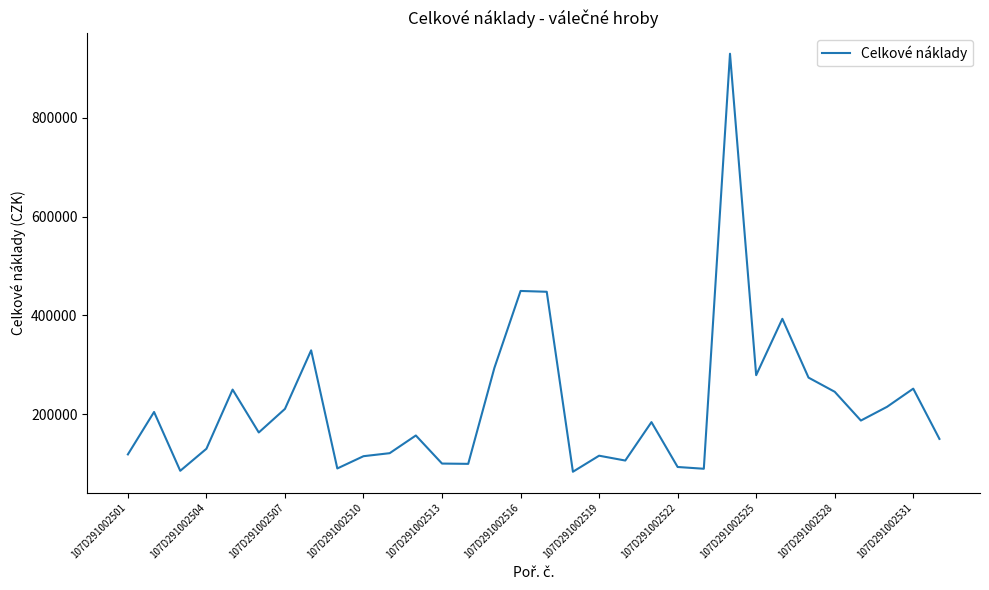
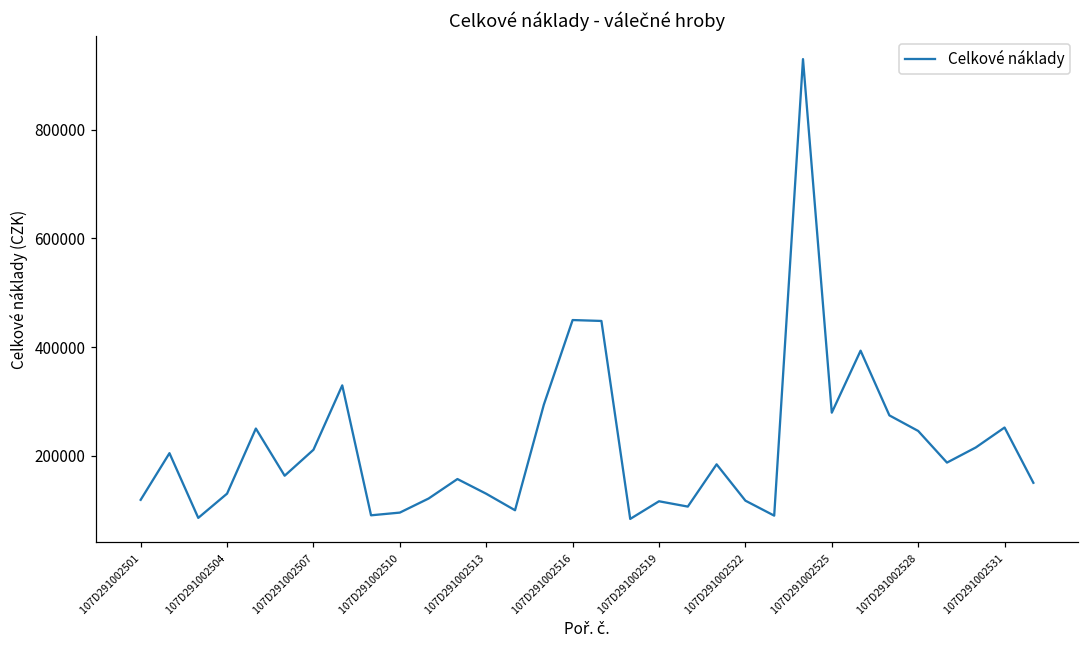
107D291002510: 120000 -> 100000
107D291002513: 100000 -> 130000
107D291002522: 90000 -> 120000
